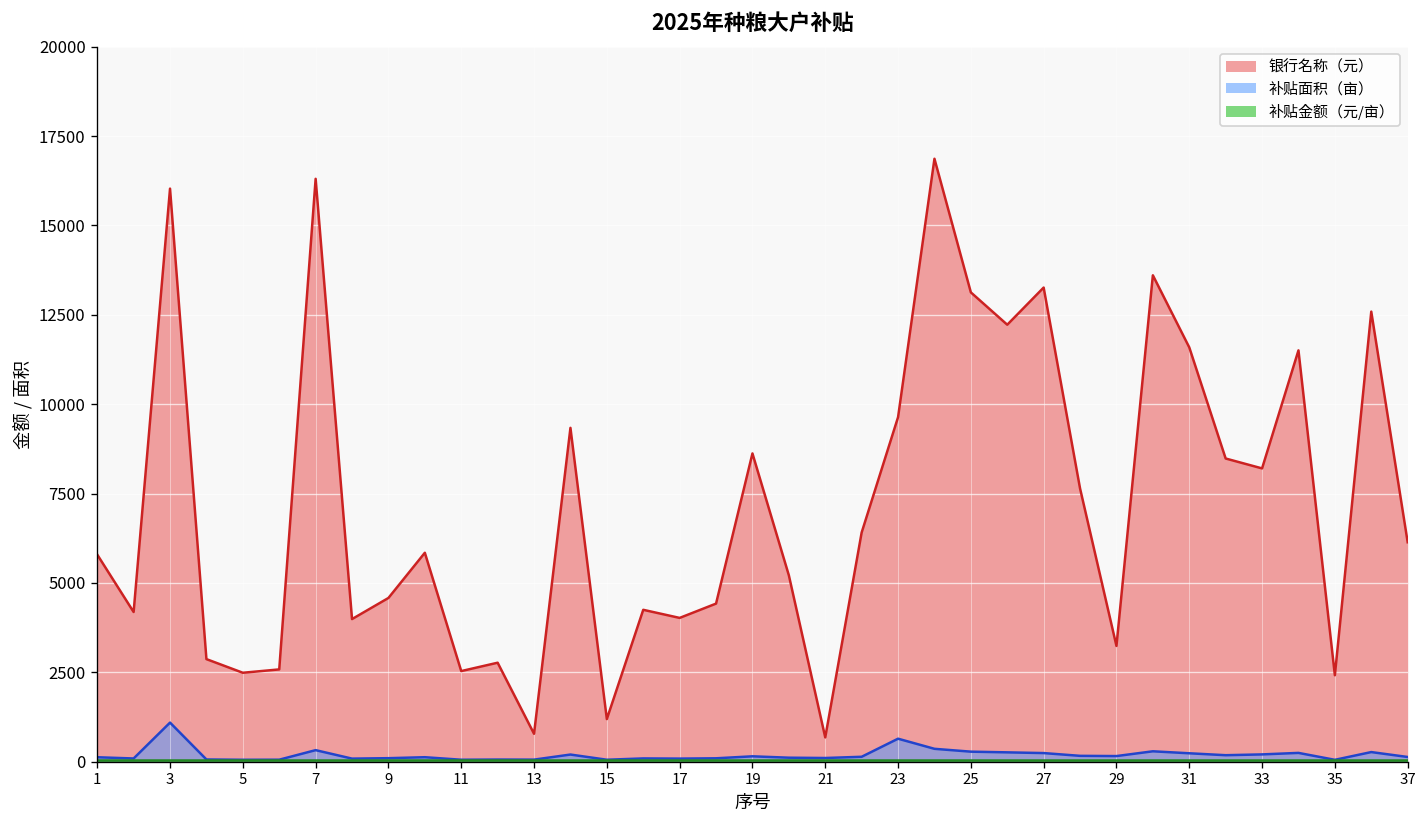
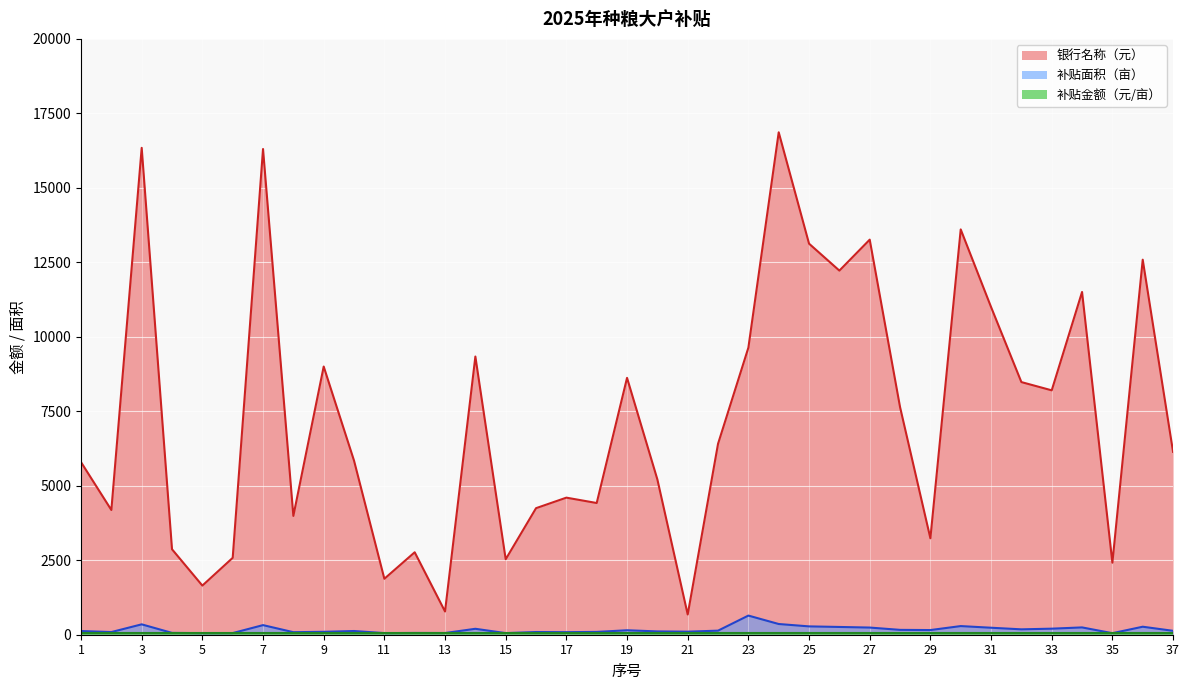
银行名称（元）, 3: 16000 -> 16300
补贴面积（亩）, 3: 1100 -> 300
银行名称（元）, 5: 2500 -> 1600
银行名称（元）, 9: 4600 -> 9000
银行名称（元）, 11: 2500 -> 1900
银行名称（元）, 15: 1200 -> 2500
银行名称（元）, 17: 4000 -> 4600
银行名称（元）, 31: 11600 -> 11000
